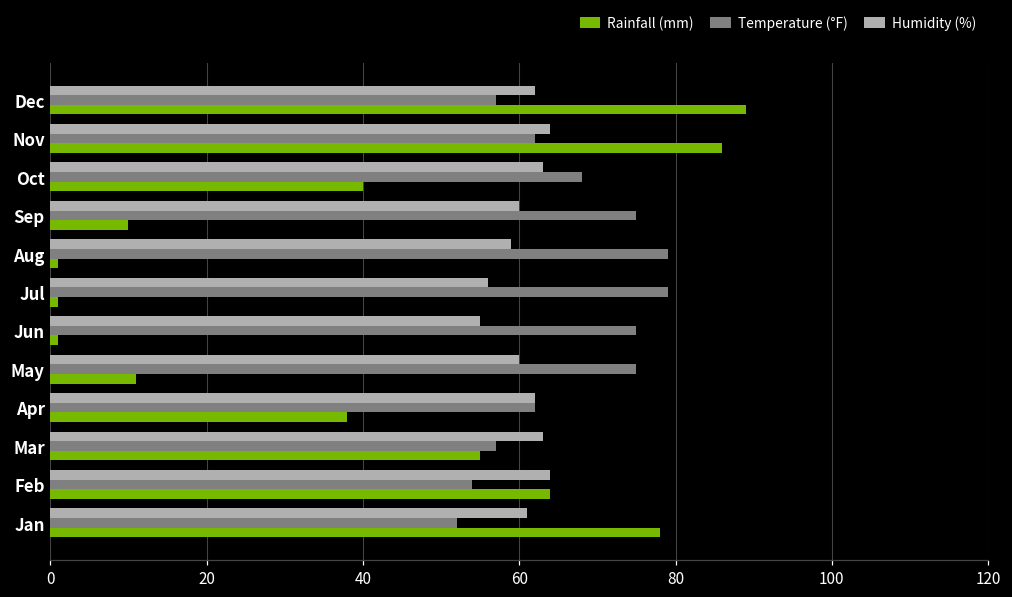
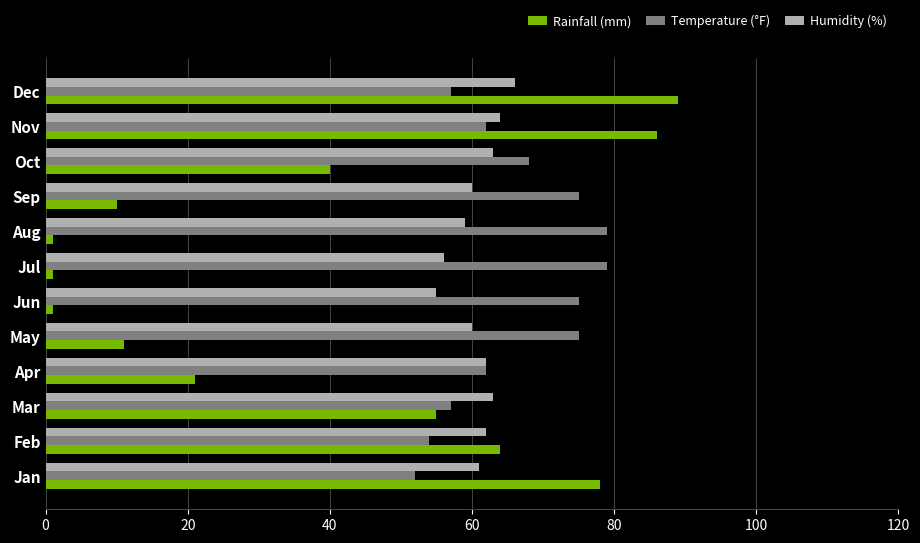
Humidity (%), Dec: 62 -> 66
Rainfall (mm), Apr: 38 -> 21
Humidity (%), Feb: 64 -> 62
